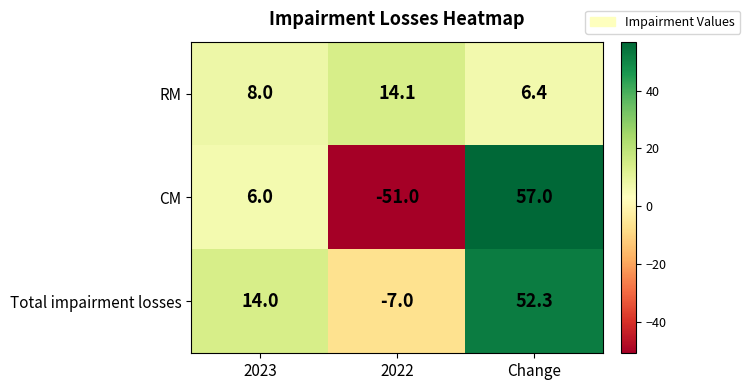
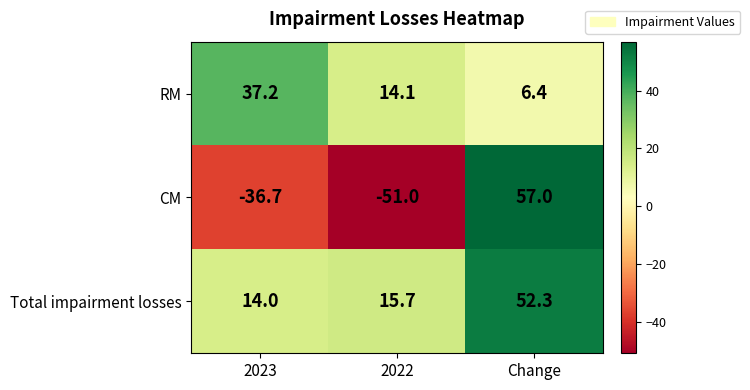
RM, 2023: 8.0 -> 37.2
CM, 2023: 6.0 -> -36.7
Total impairment losses, 2022: -7.0 -> 15.7
